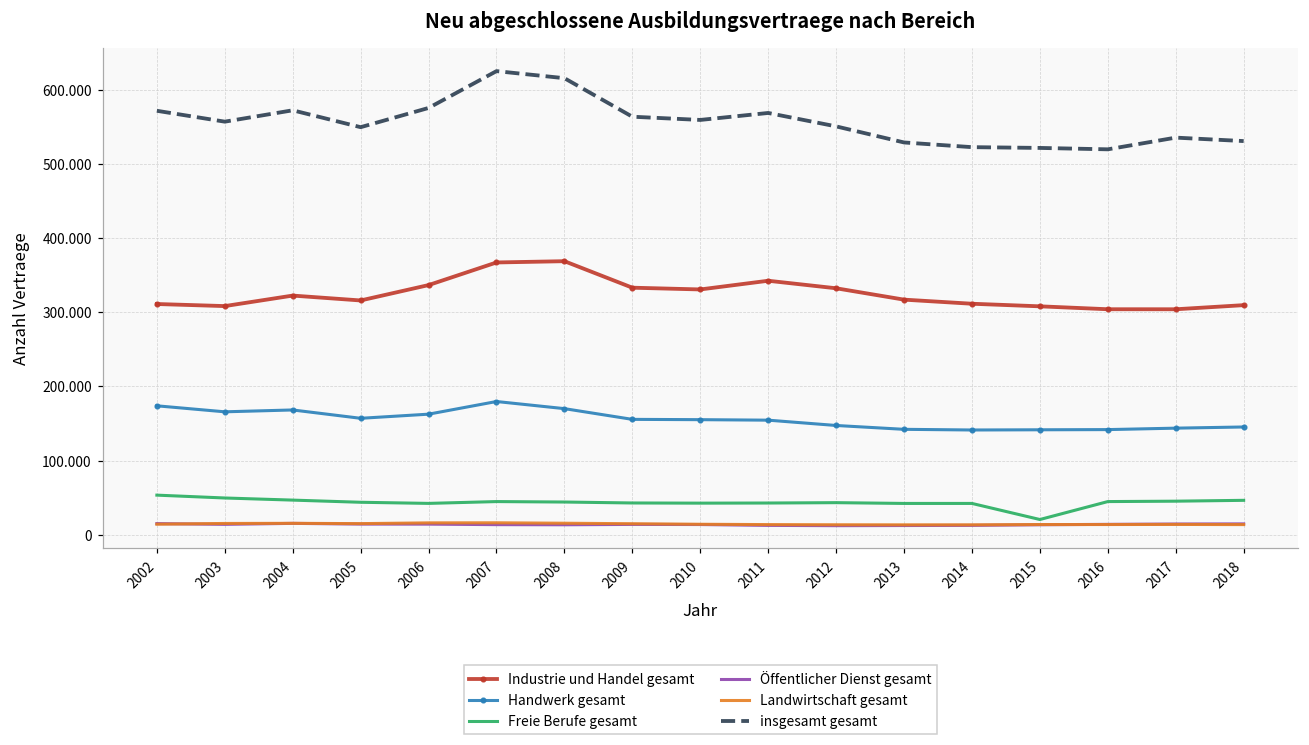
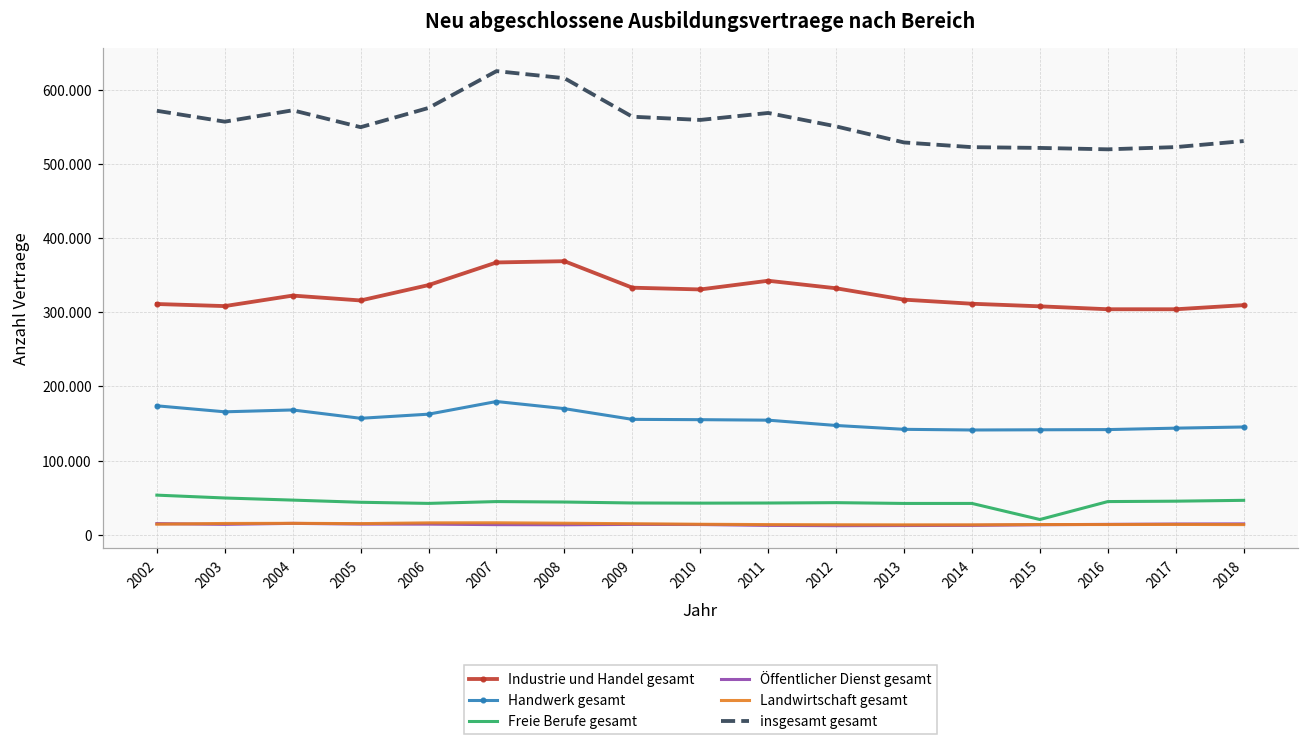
insgesamt gesamt, 2017: 540 -> 520
